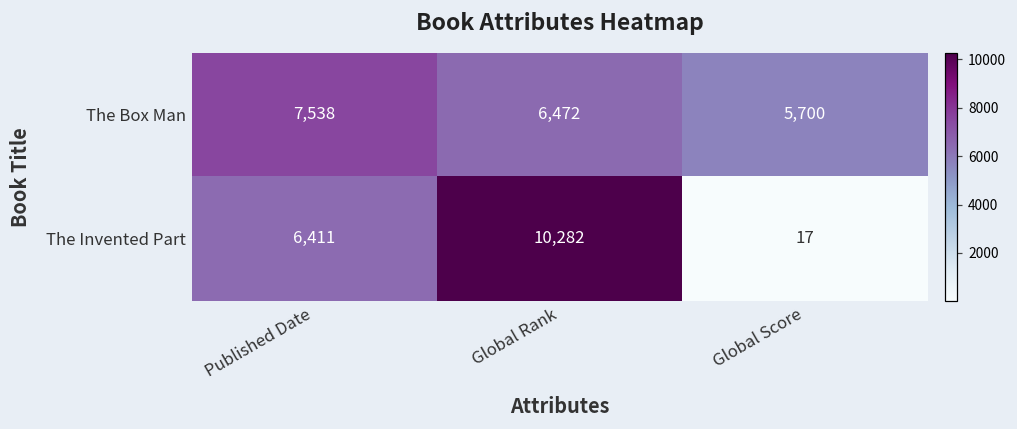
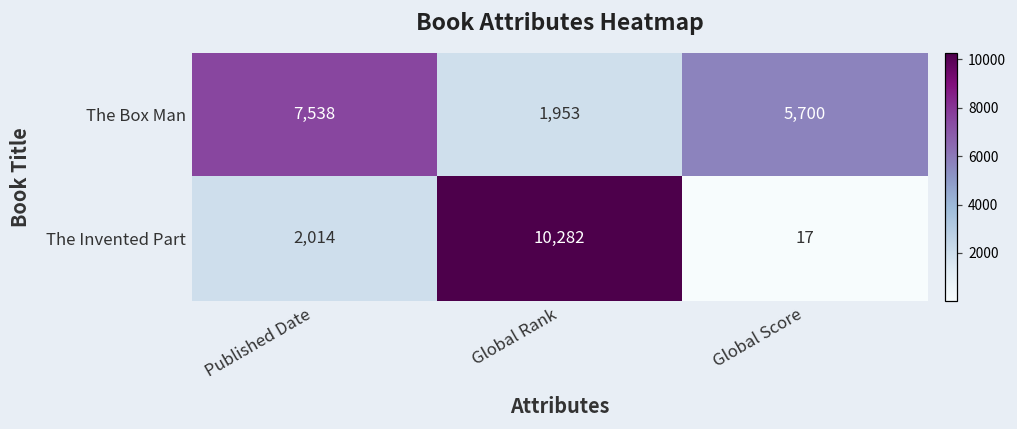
The Box Man, Global Rank: 6,472 -> 1,953
The Invented Part, Published Date: 6,411 -> 2,014
